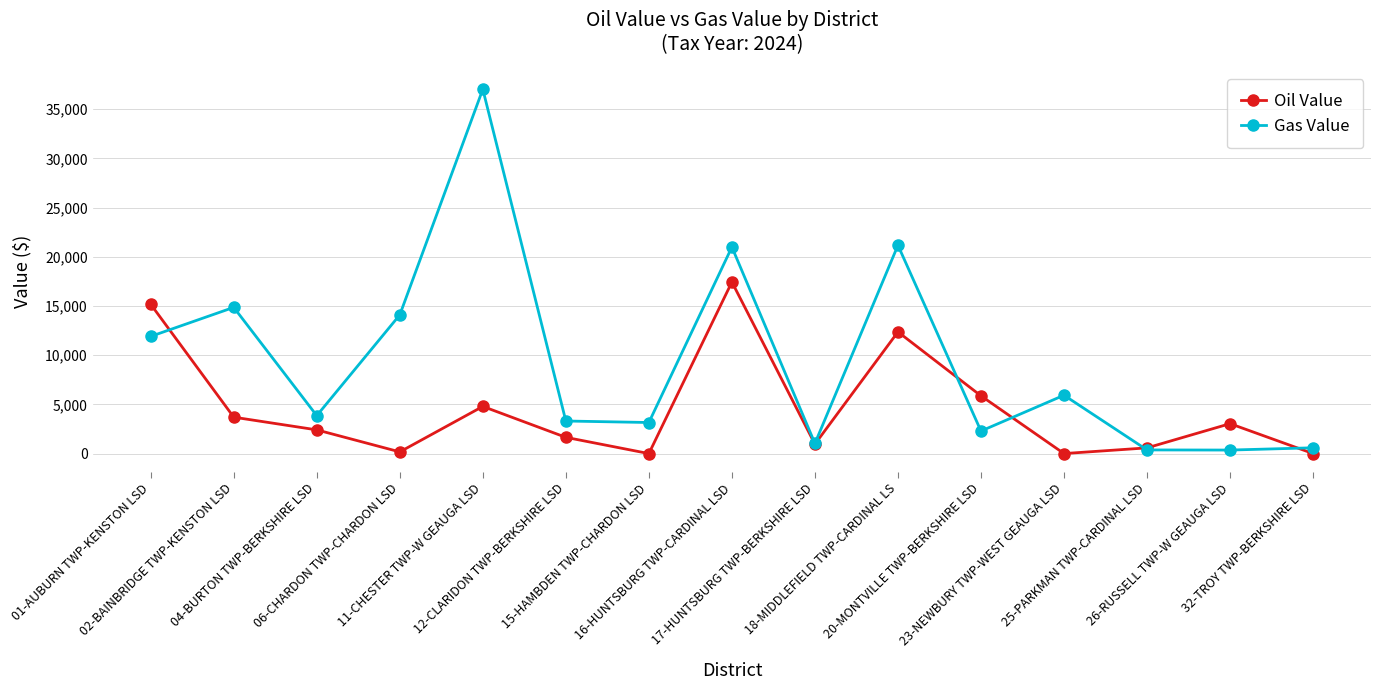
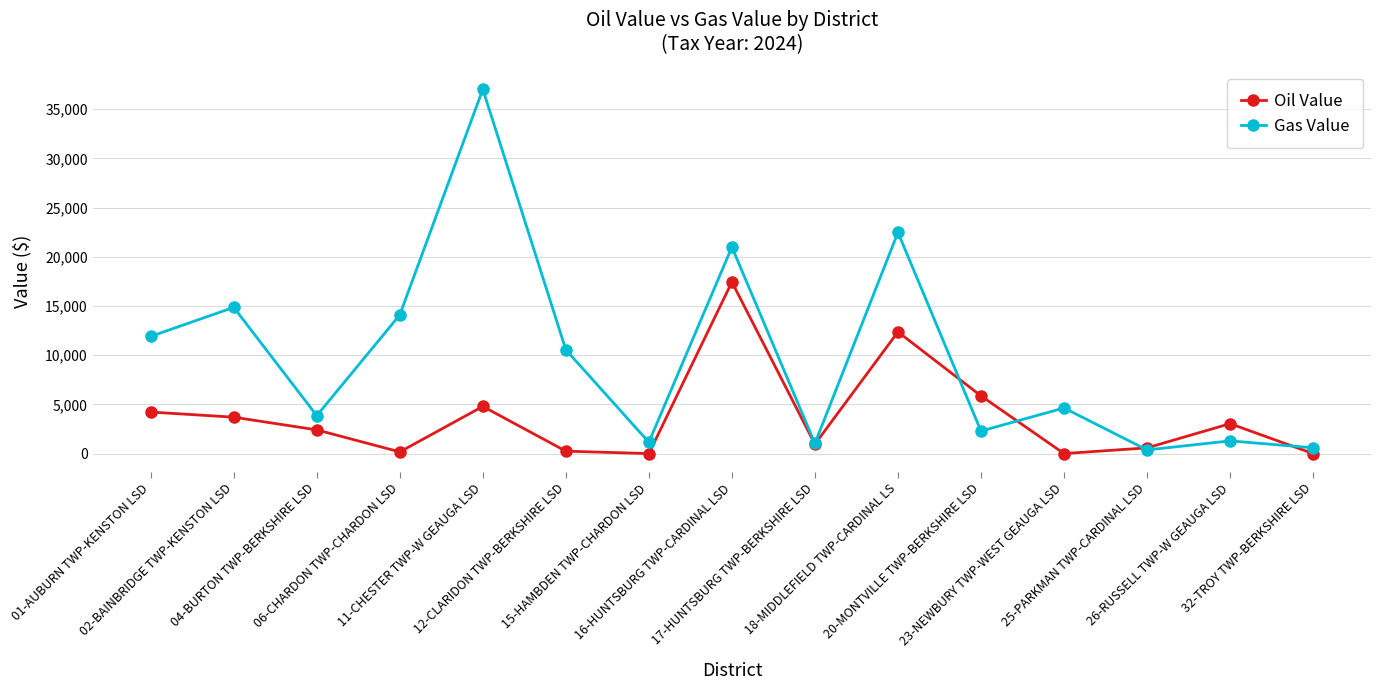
Oil Value, 01-AUBURN TWP-KENSTON LSD: 15,000 -> 4,000
Oil Value, 12-CLARIDON TWP-BERKSHIRE LSD: 2,000 -> 0
Gas Value, 12-CLARIDON TWP-BERKSHIRE LSD: 3,000 -> 11,000
Gas Value, 15-HAMBDEN TWP-CHARDON LSD: 3,000 -> 1,000
Gas Value, 18-MIDDLEFIELD TWP-CARDINAL LS: 21,000 -> 22,000
Gas Value, 23-NEWBURY TWP-WEST GEAUGA LSD: 6,000 -> 5,000
Gas Value, 26-RUSSELL TWP-W GEAUGA LSD: 0 -> 1,000
